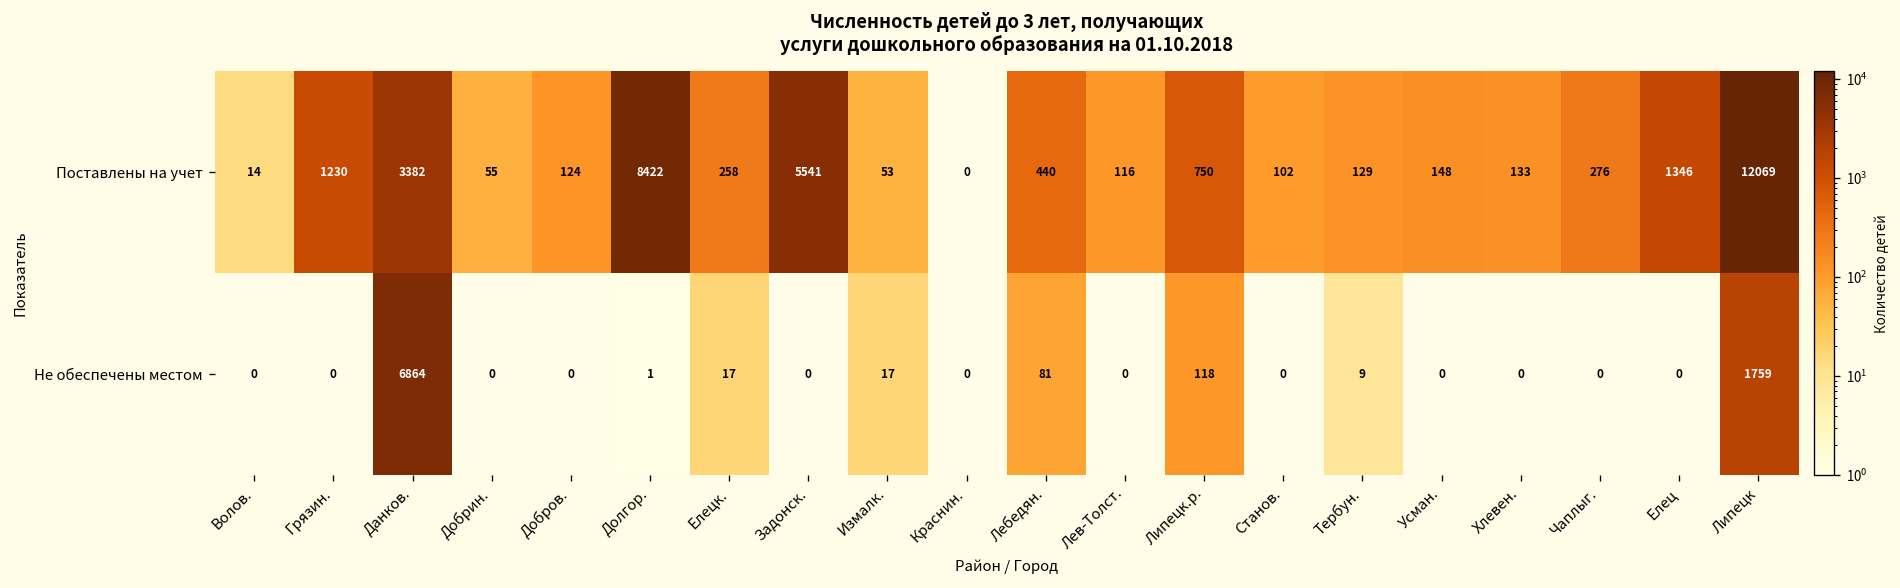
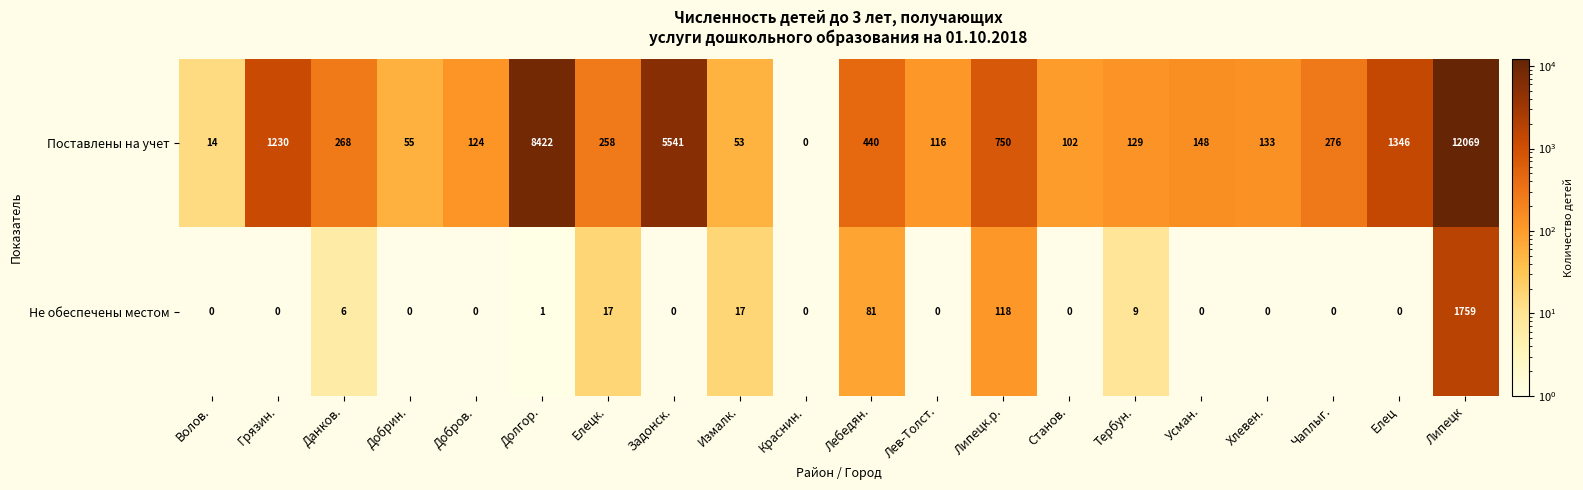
Поставлены на учет, Данков.: 3382 -> 268
Не обеспечены местом, Данков.: 6864 -> 6
